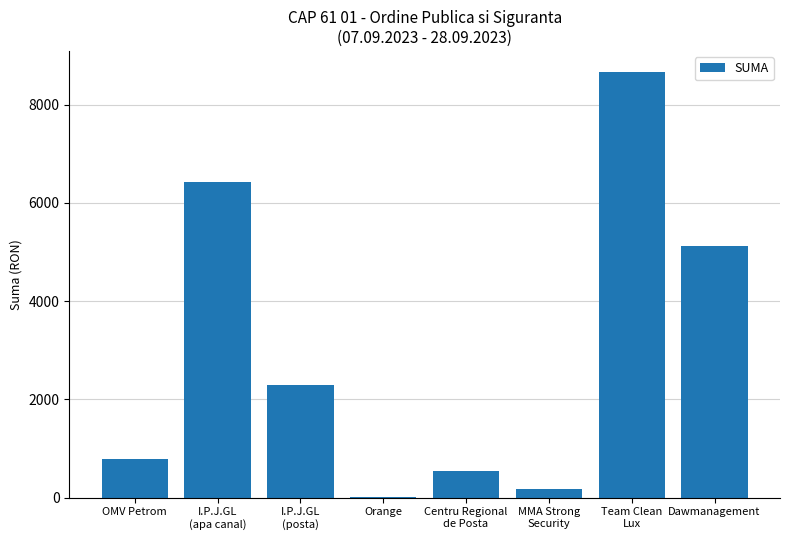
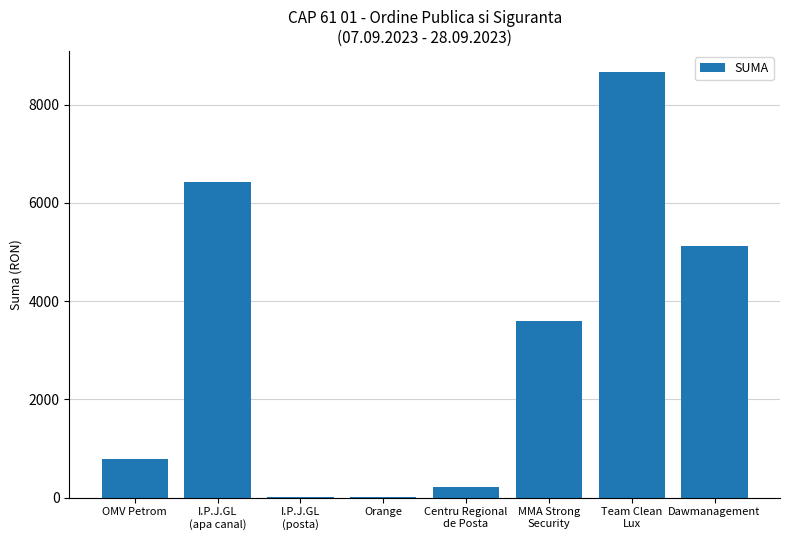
I.P.J.GL (posta): 2300 -> 0
Centru Regional de Posta: 500 -> 200
MMA Strong Security: 200 -> 3600
